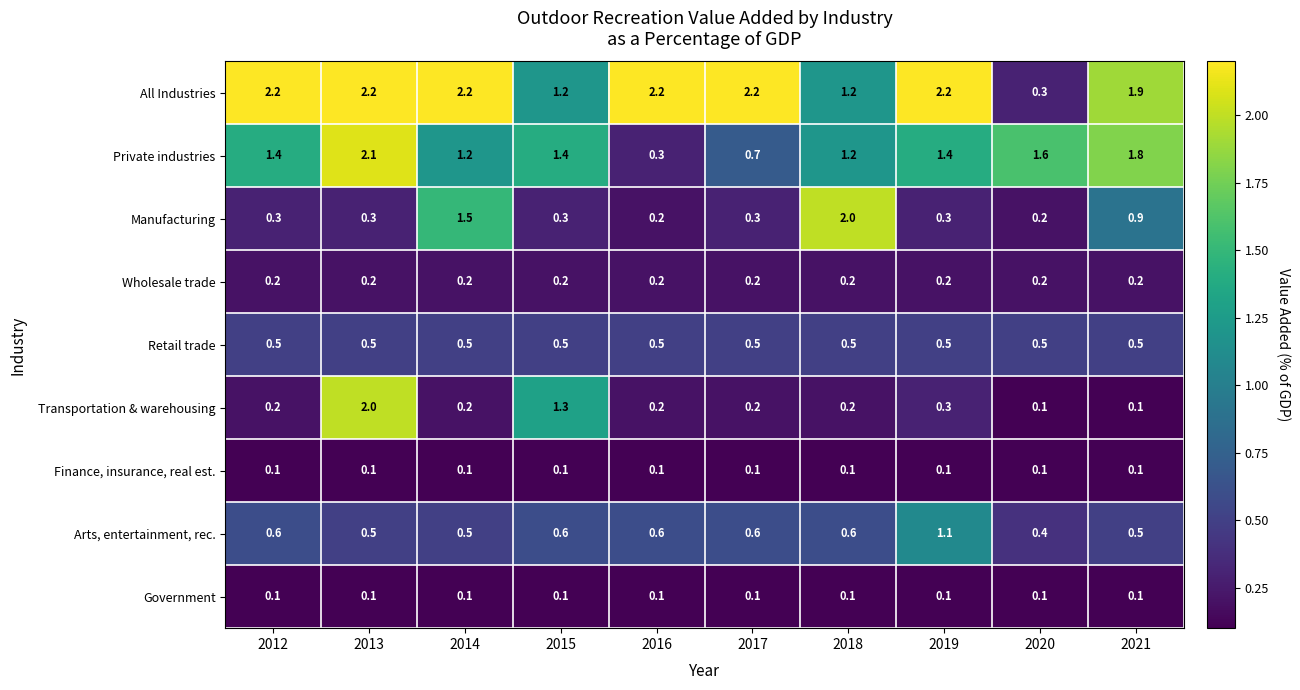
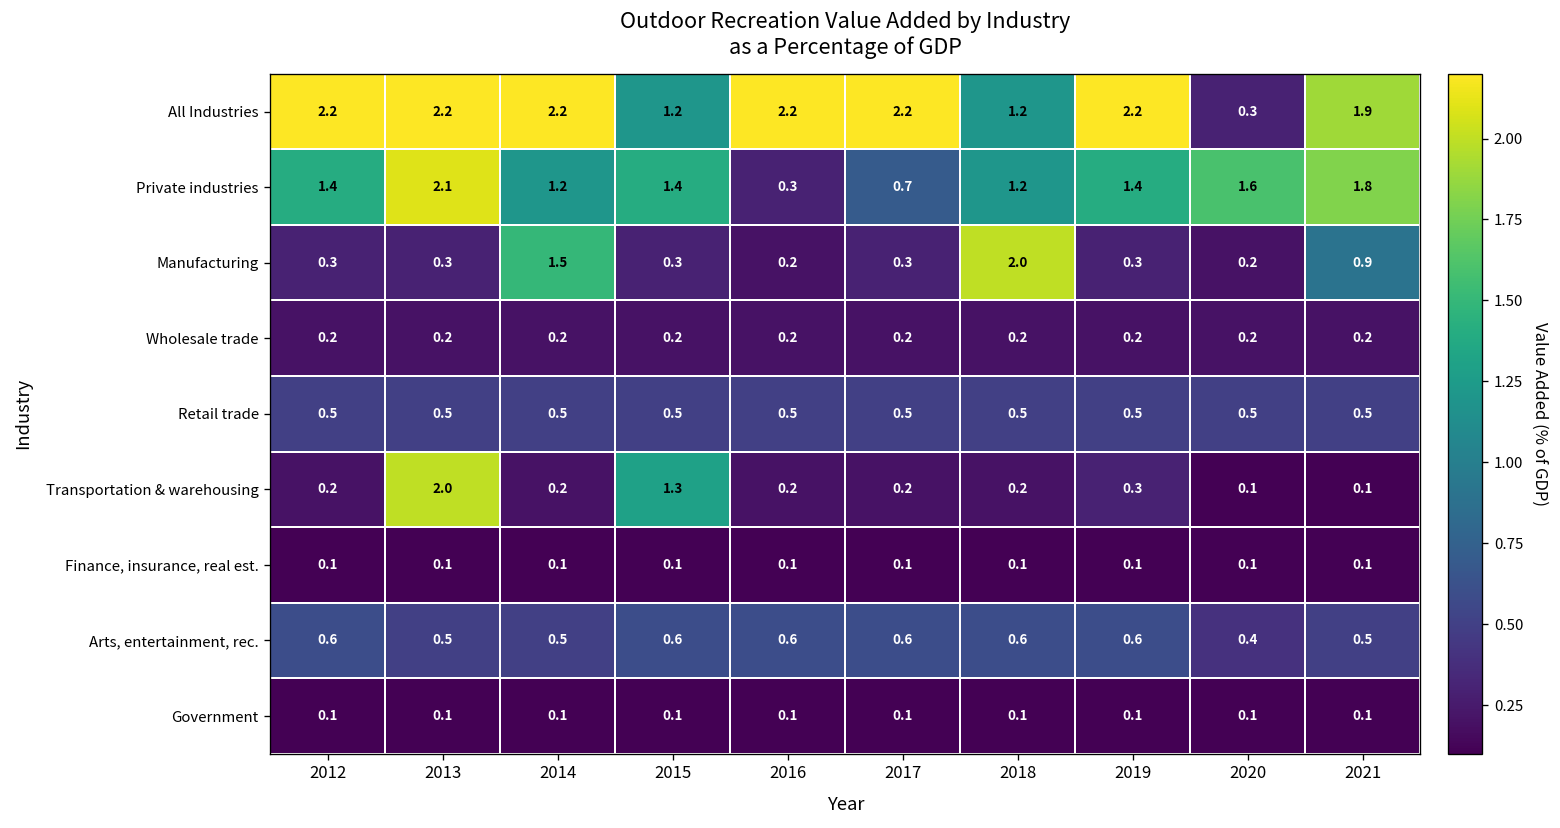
Arts, entertainment, rec., 2019: 1.1 -> 0.6
